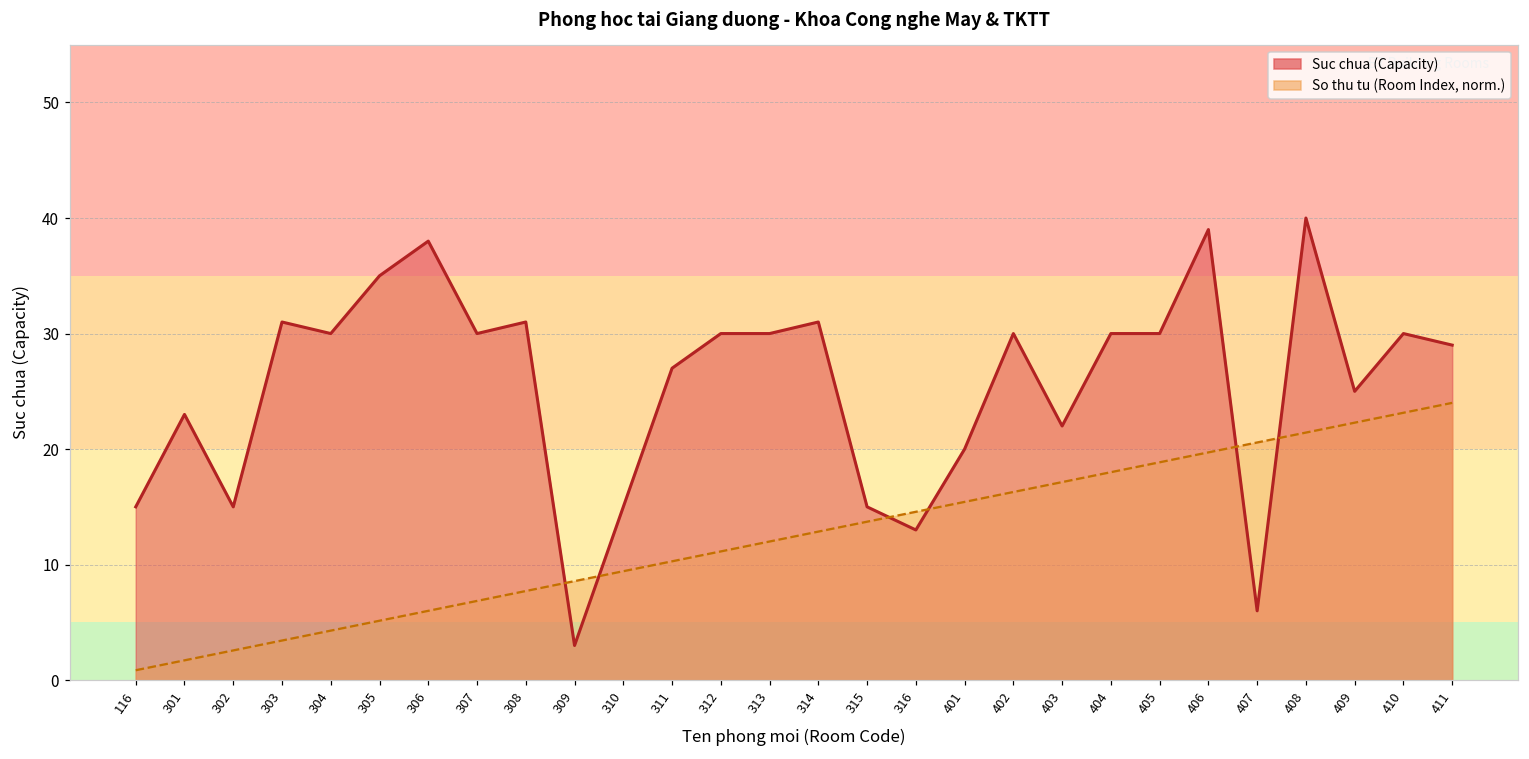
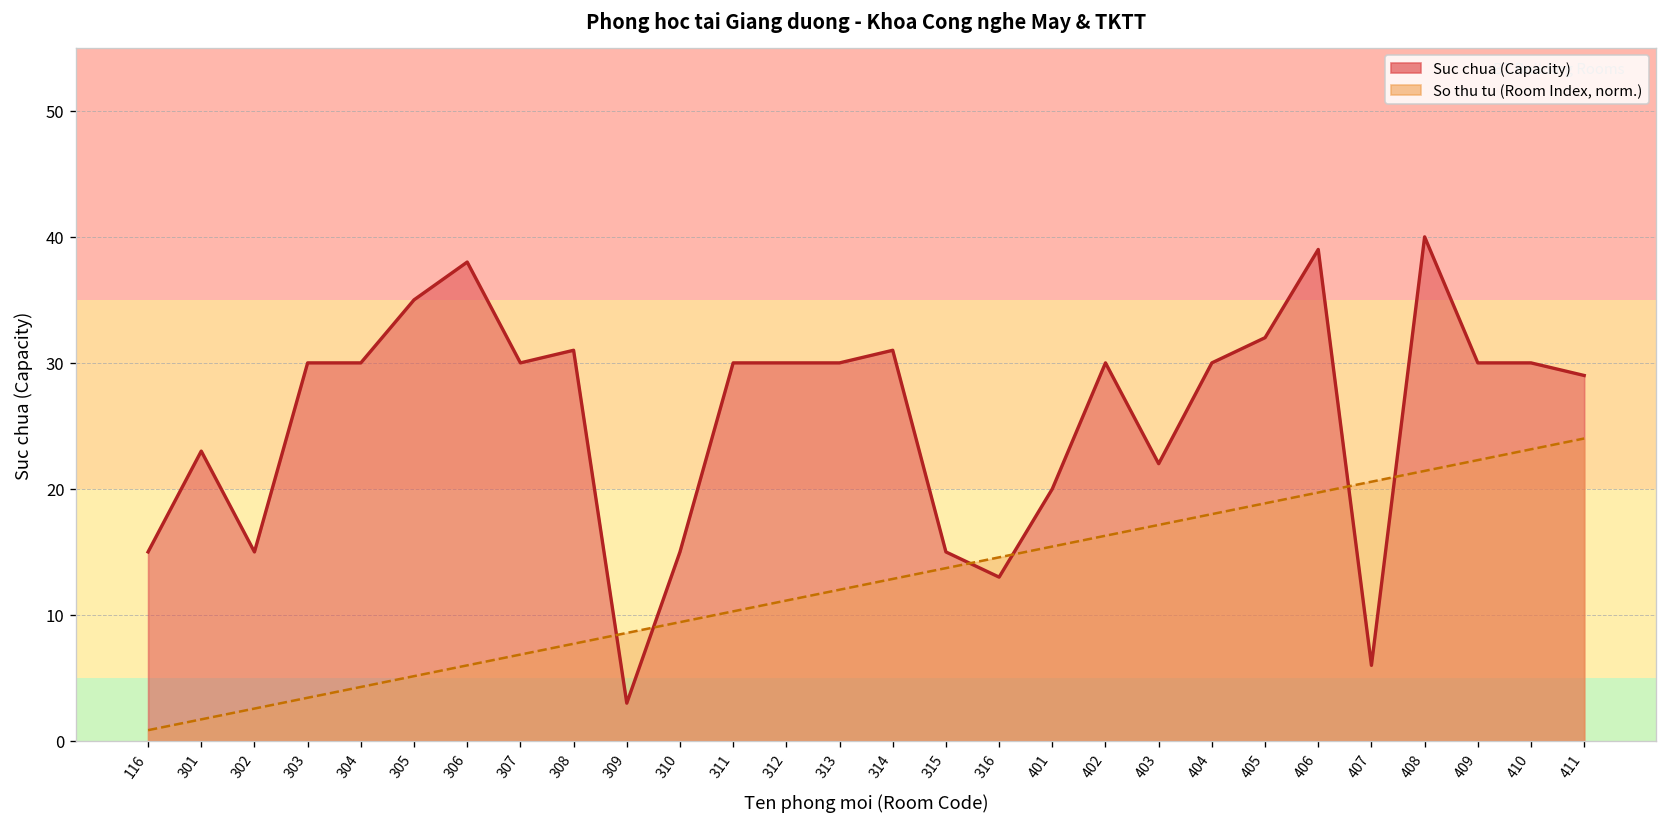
Suc chua (Capacity), 303: 31 -> 30
Suc chua (Capacity), 311: 27 -> 30
Suc chua (Capacity), 405: 30 -> 32
Suc chua (Capacity), 409: 25 -> 30
